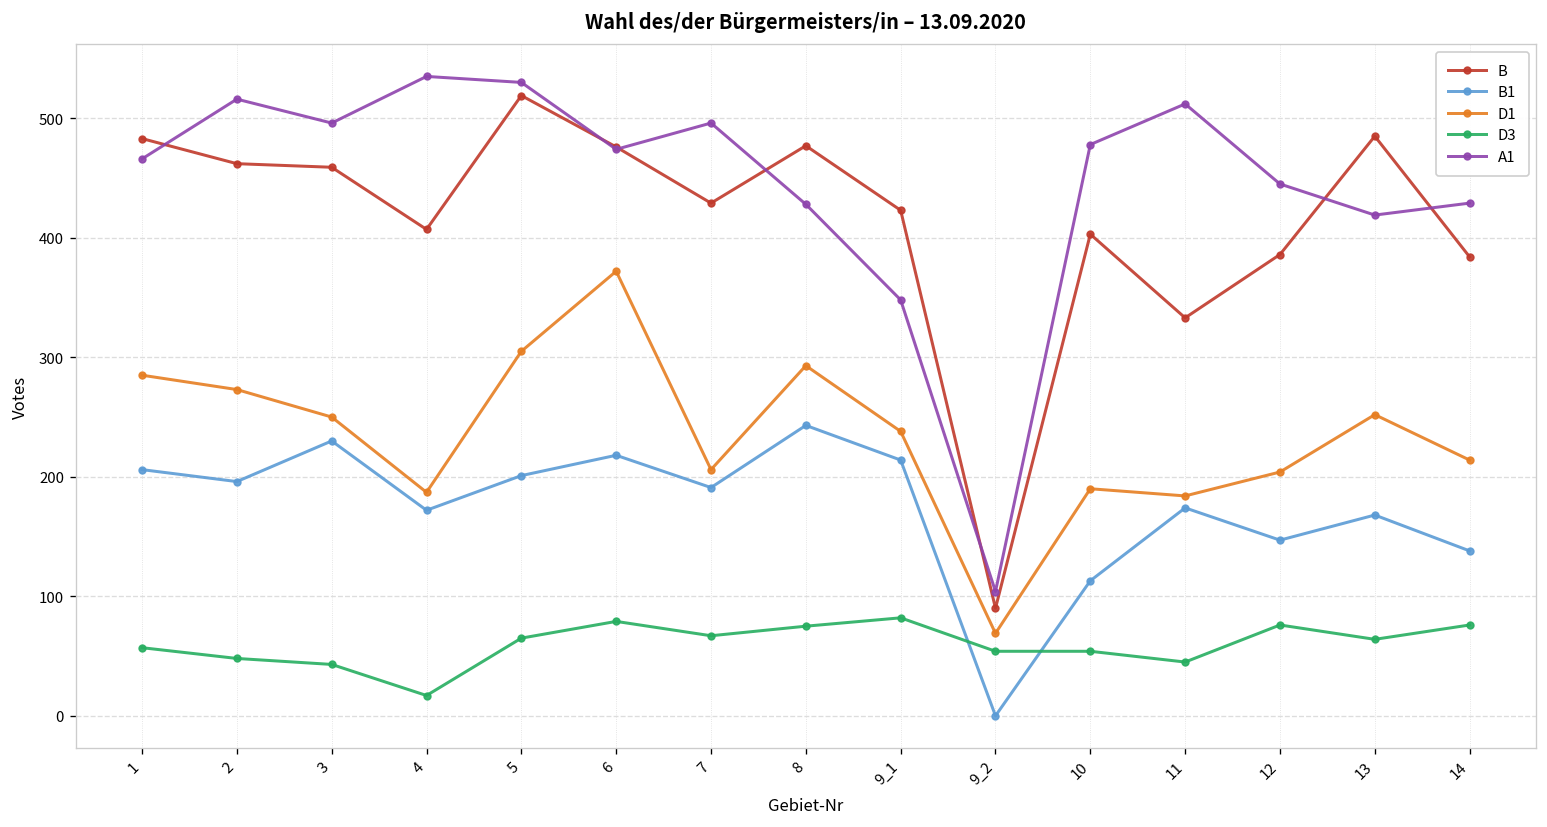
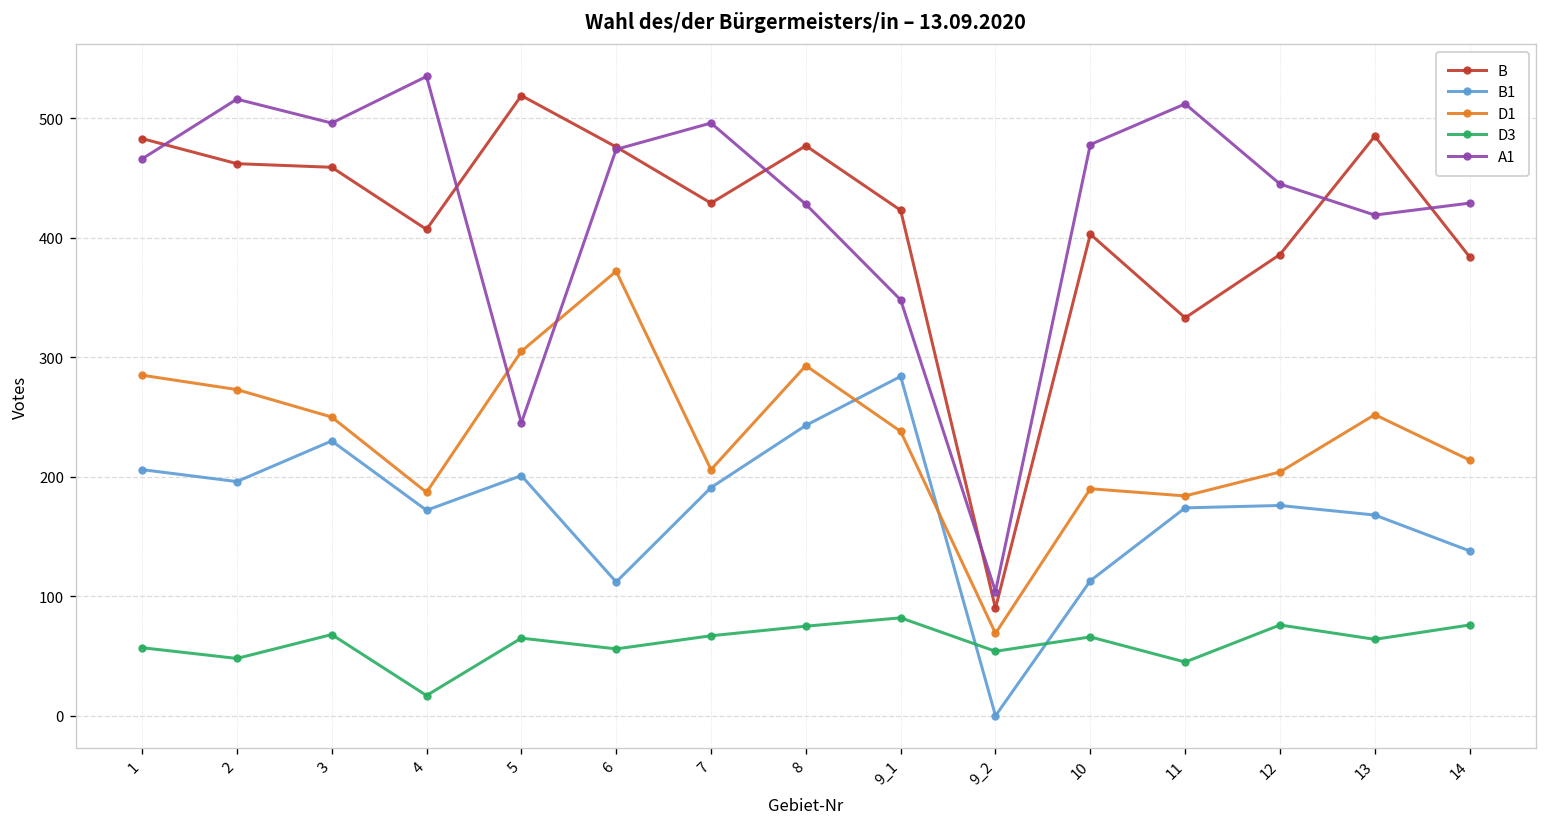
D3, 3: 40 -> 70
A1, 5: 530 -> 250
B1, 6: 220 -> 110
D3, 6: 80 -> 60
B1, 9_1: 210 -> 280
D3, 10: 50 -> 70
B1, 12: 150 -> 180
